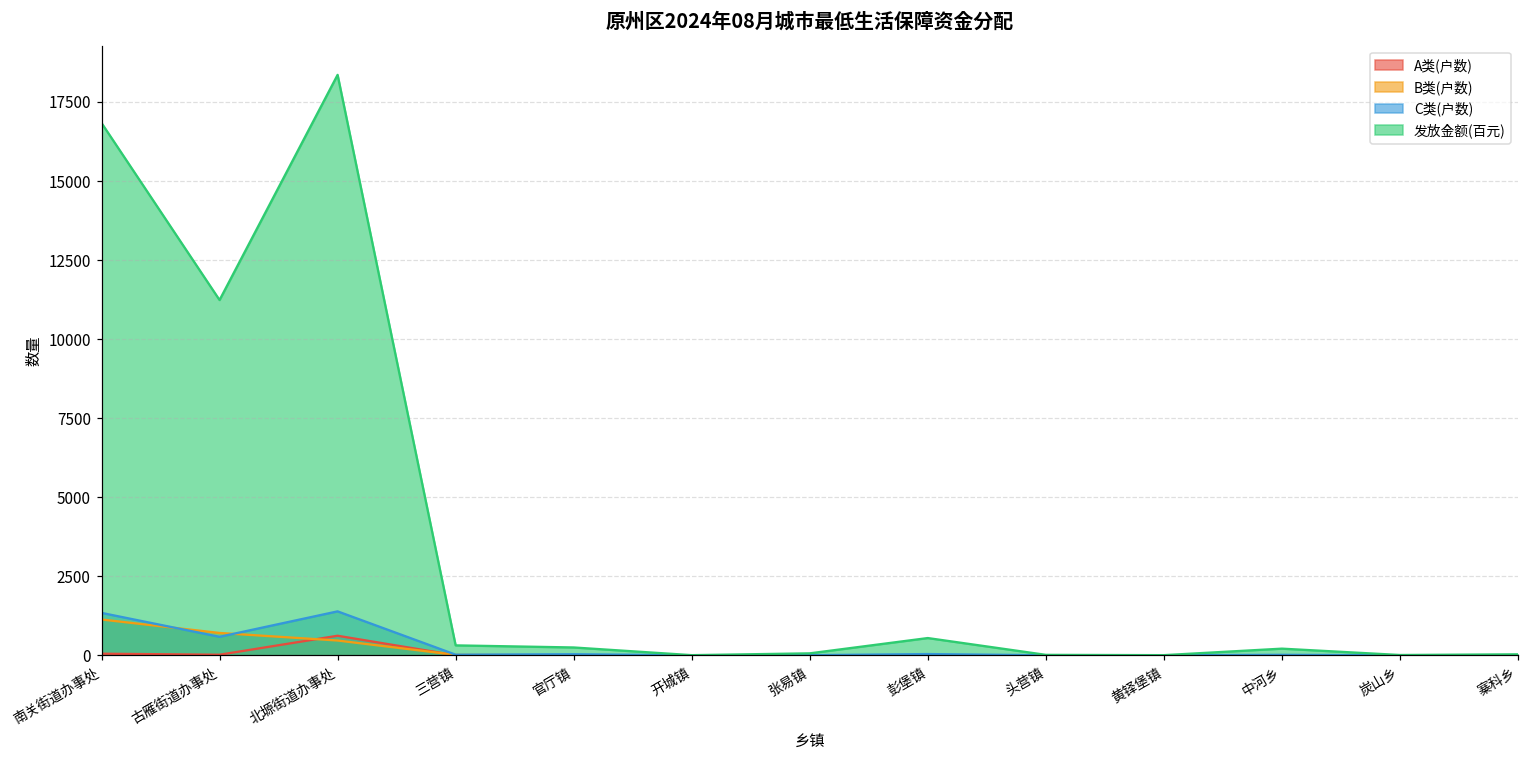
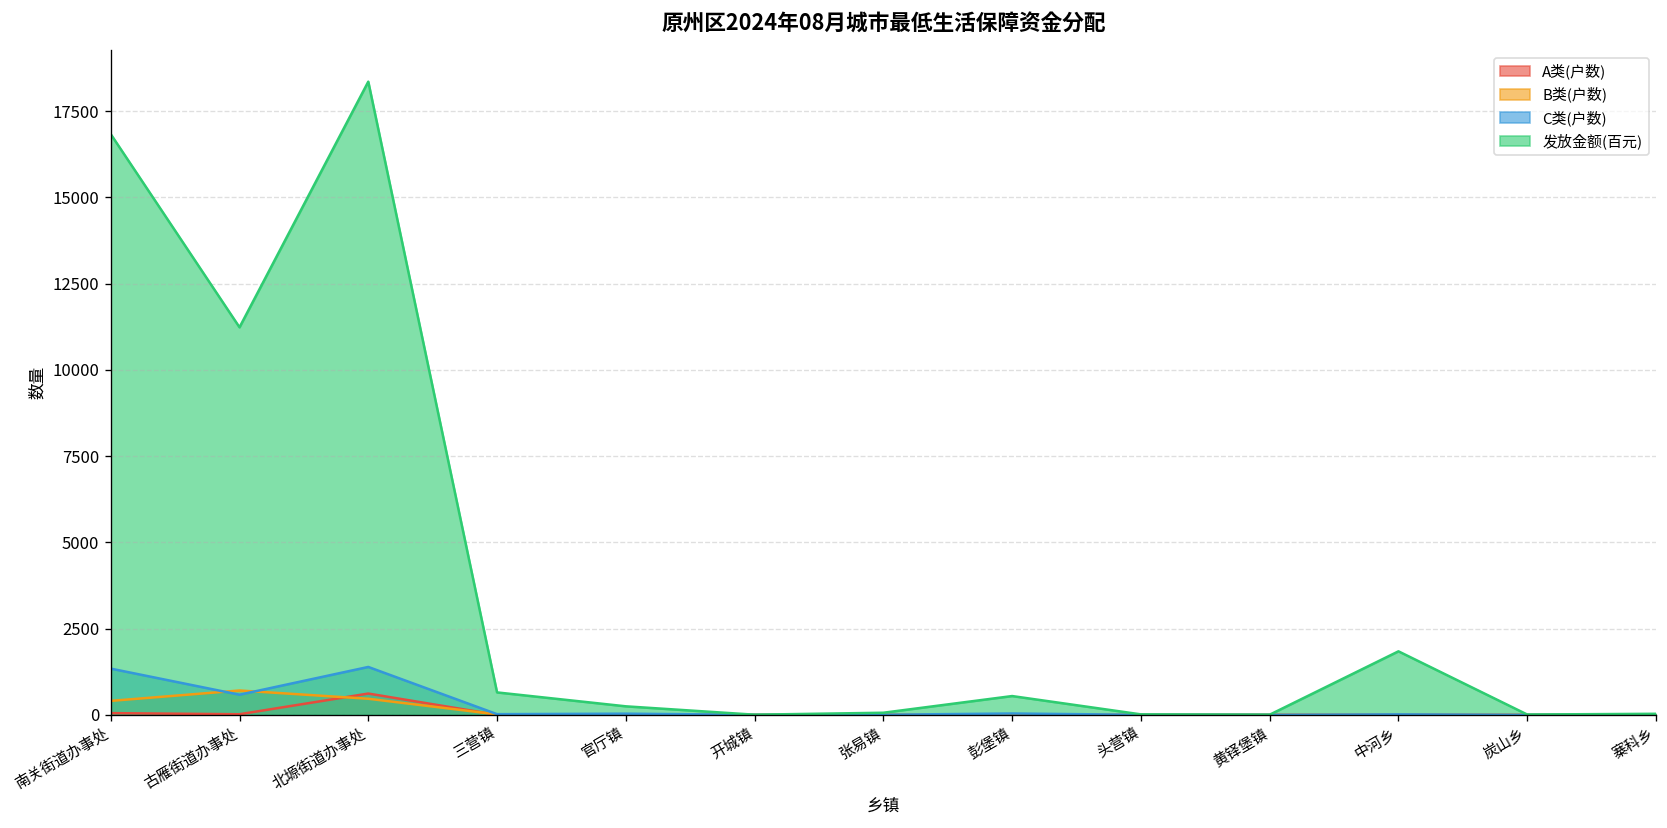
B类(户数), 南关街道办事处: 1100 -> 400
发放金额(百元), 三营镇: 300 -> 700
发放金额(百元), 中河乡: 200 -> 1800
